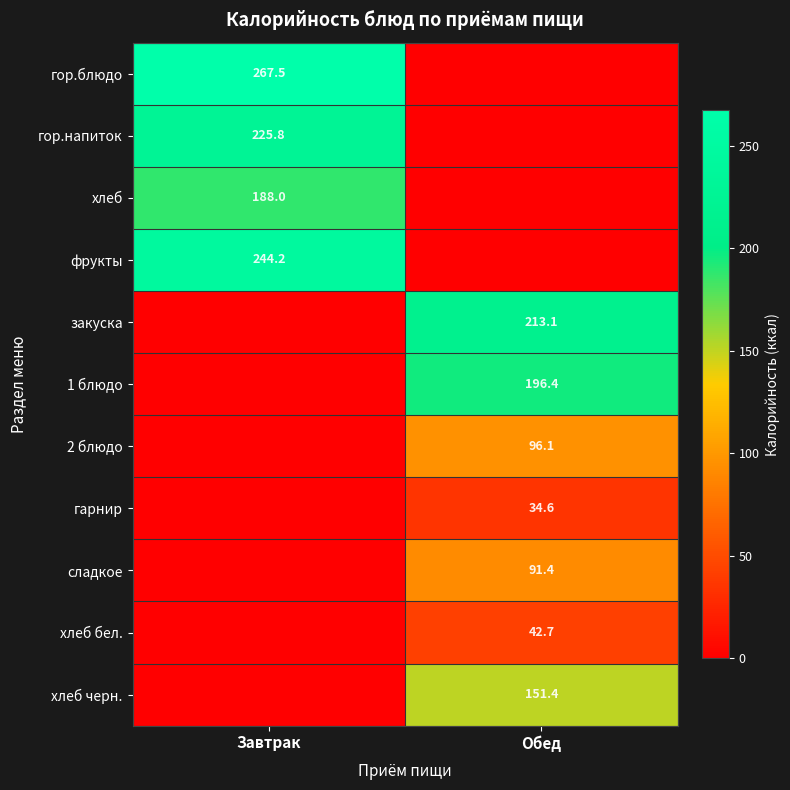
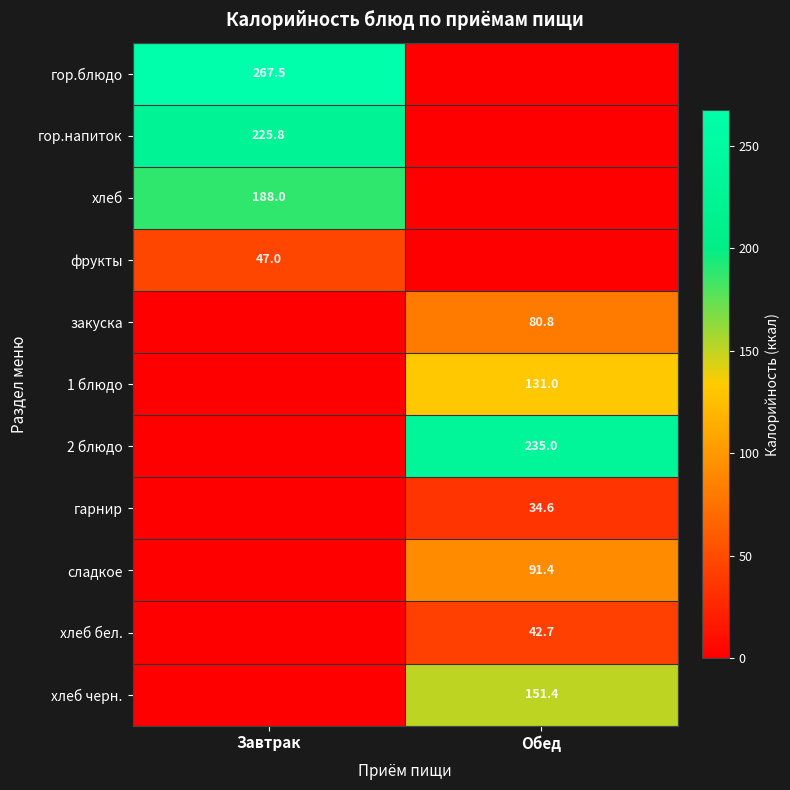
фрукты, Завтрак: 244.2 -> 47.0
закуска, Обед: 213.1 -> 80.8
1 блюдо, Обед: 196.4 -> 131.0
2 блюдо, Обед: 96.1 -> 235.0
